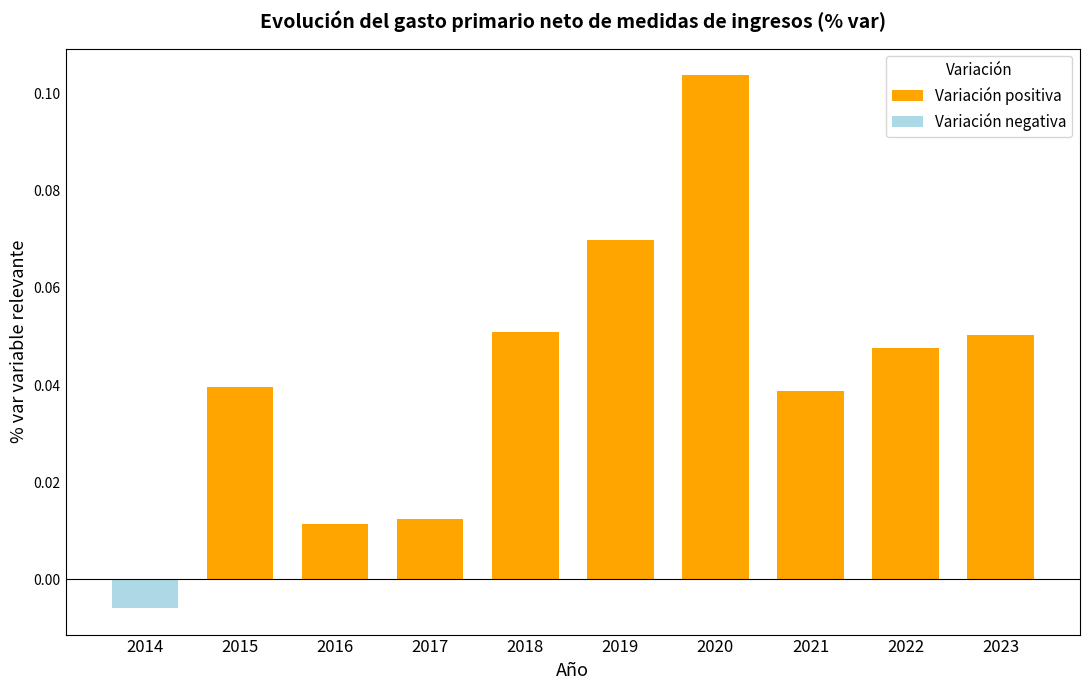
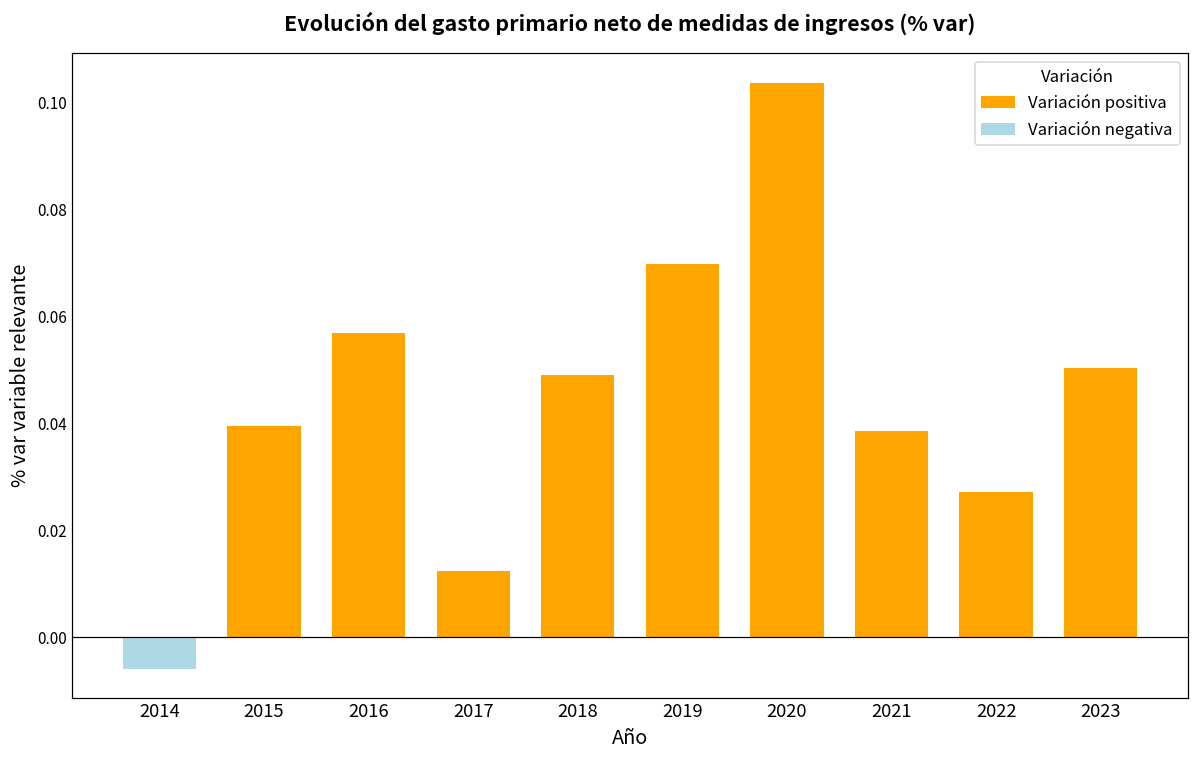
Variación positiva, 2016: 0.011 -> 0.057
Variación positiva, 2018: 0.051 -> 0.049
Variación positiva, 2022: 0.048 -> 0.027
